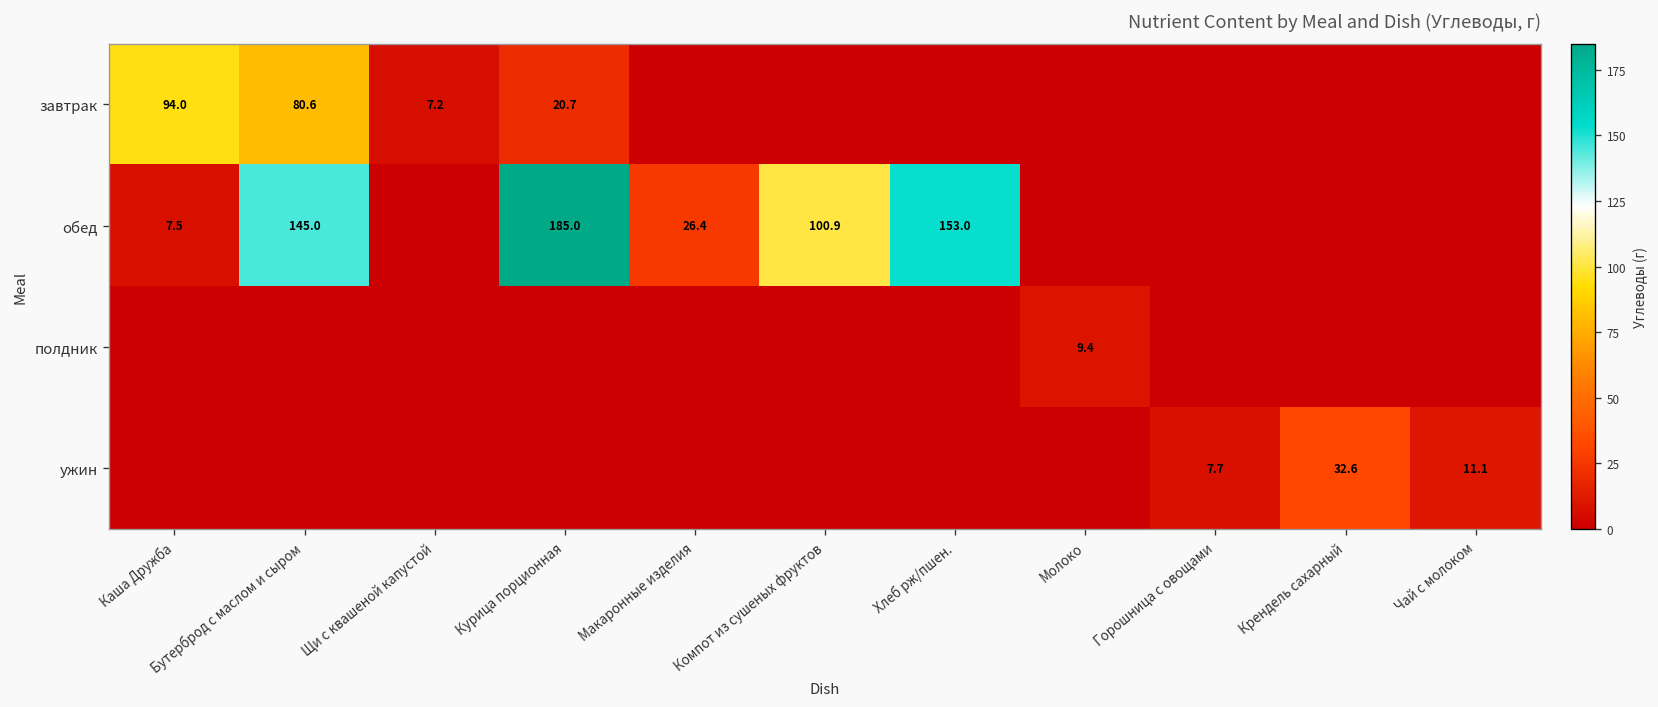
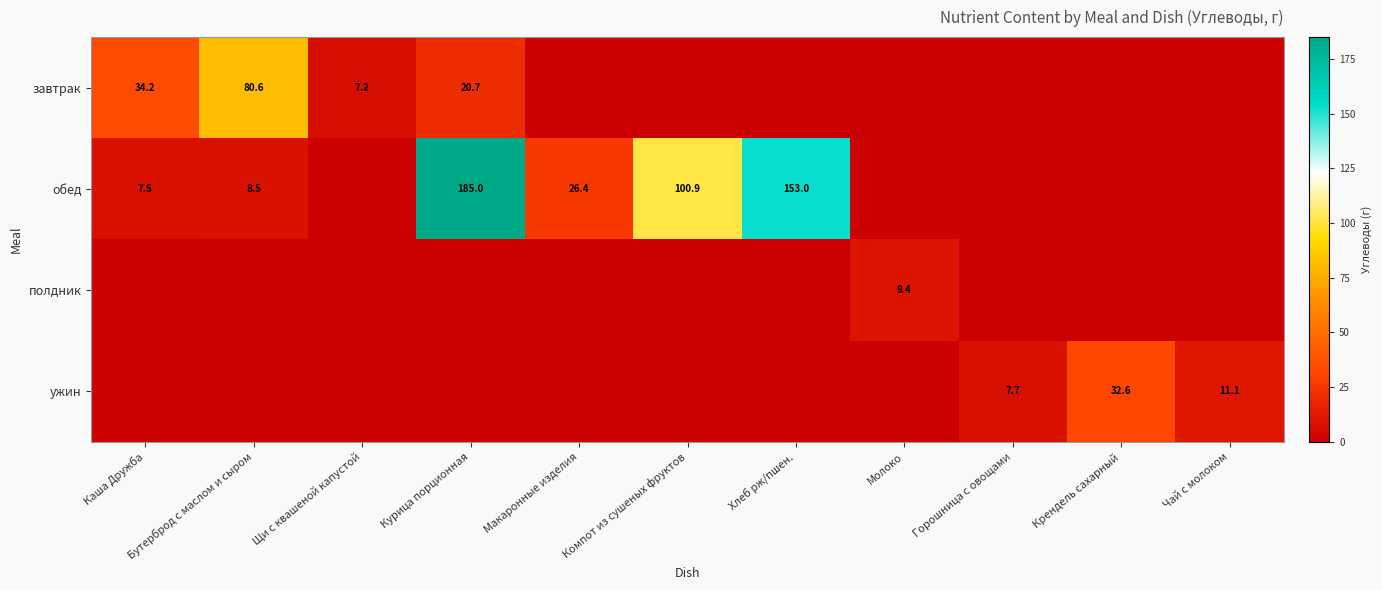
завтрак, Каша Дружба: 94.0 -> 34.2
обед, Бутерброд с маслом и сыром: 145.0 -> 8.5
